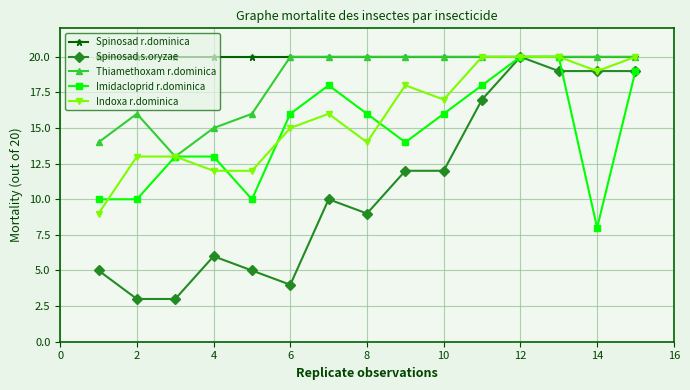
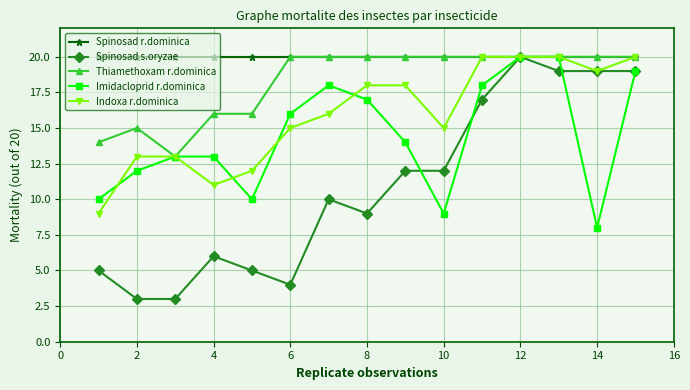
Thiamethoxam r.dominica, 2: 16 -> 15
Imidacloprid r.dominica, 2: 10 -> 12
Thiamethoxam r.dominica, 4: 15 -> 16
Indoxa r.dominica, 4: 12 -> 11
Imidacloprid r.dominica, 8: 16 -> 17
Indoxa r.dominica, 8: 14 -> 18
Imidacloprid r.dominica, 10: 16 -> 9
Indoxa r.dominica, 10: 17 -> 15
